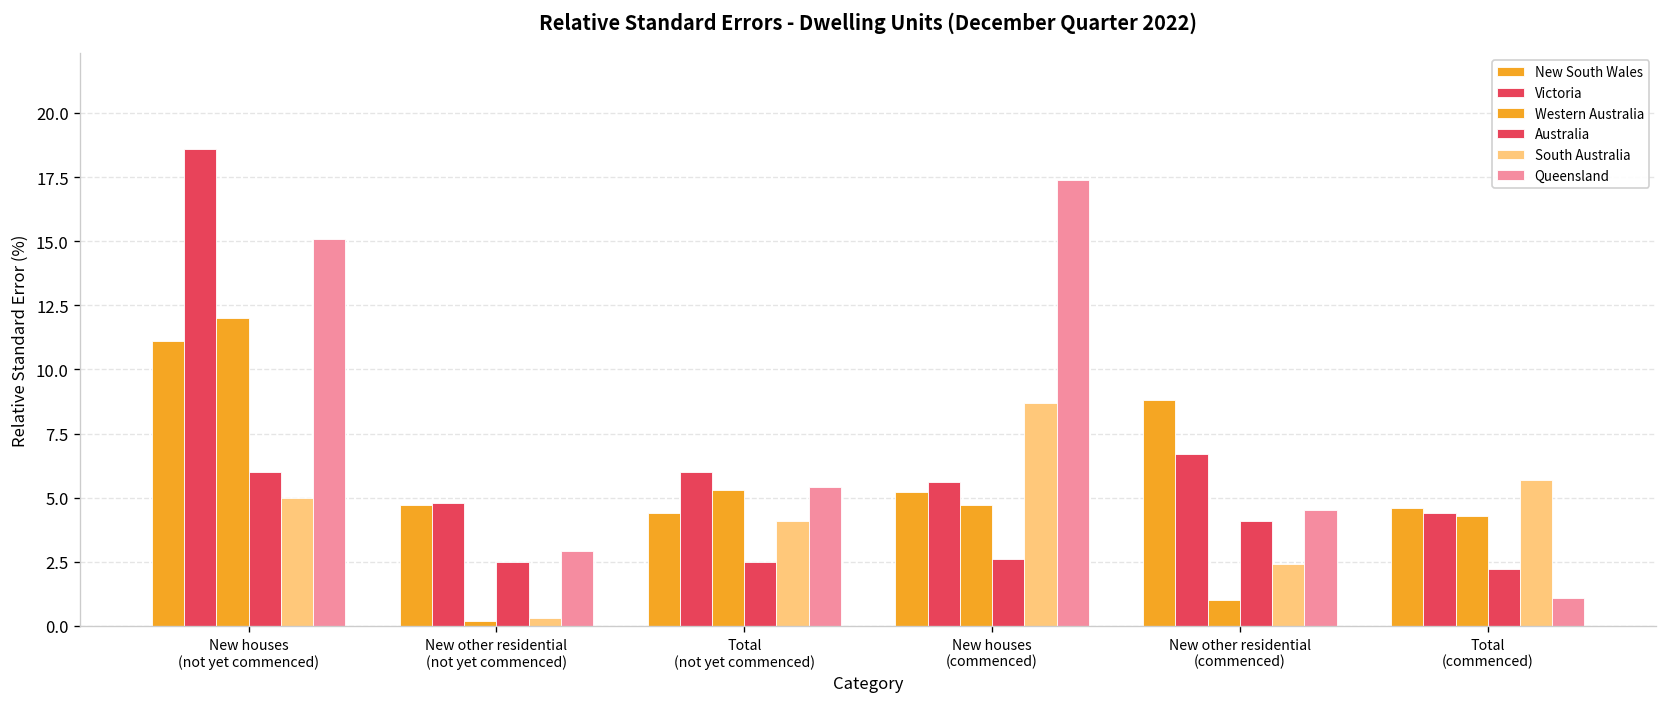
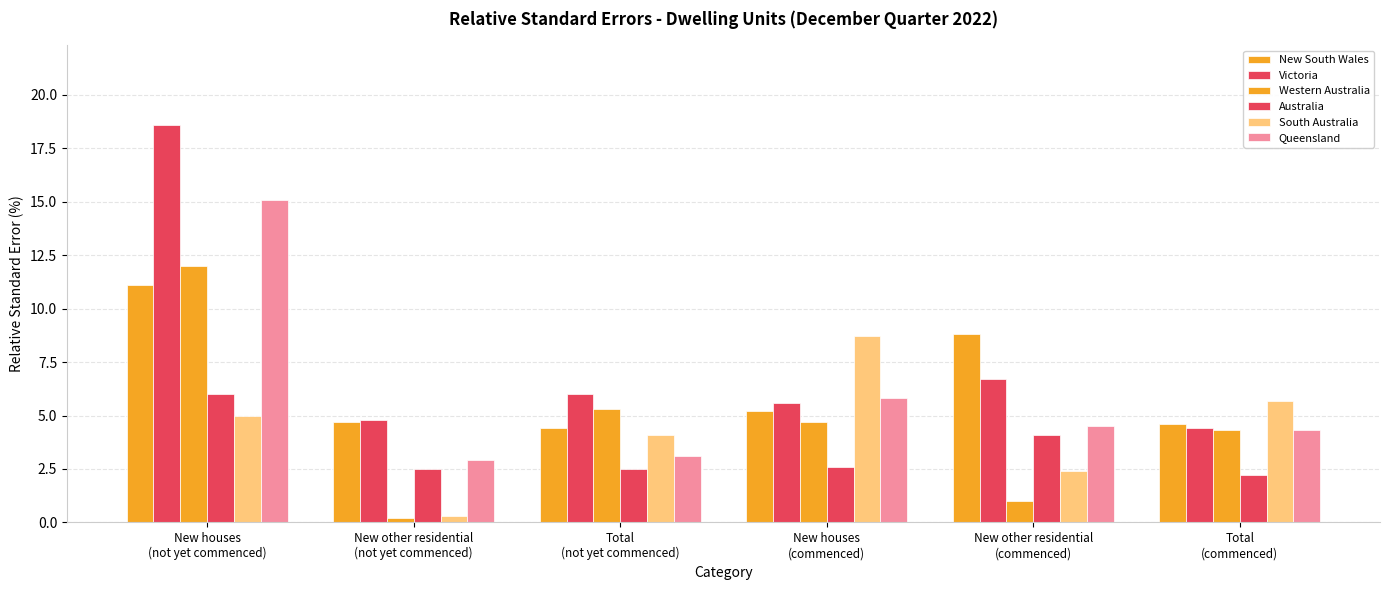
Queensland, Total (not yet commenced): 5.4 -> 3.1
Queensland, New houses (commenced): 17.4 -> 5.8
Queensland, Total (commenced): 1.1 -> 4.3
